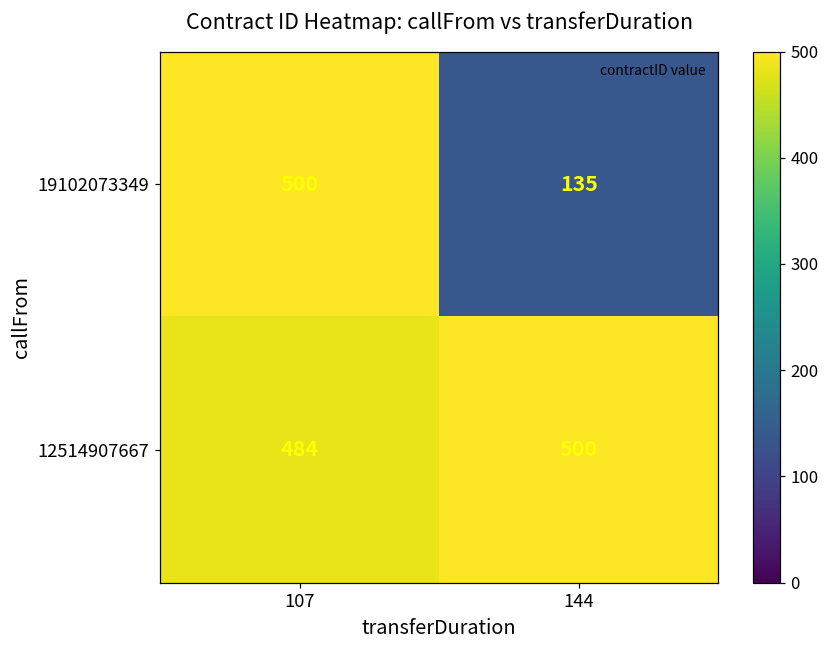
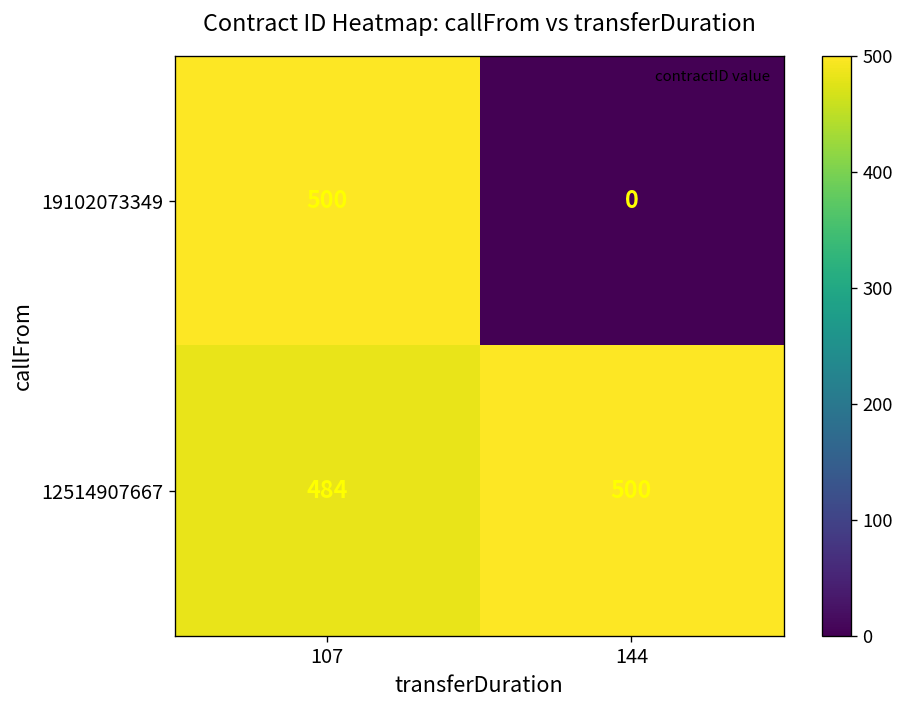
19102073349, 144: 135 -> 0
